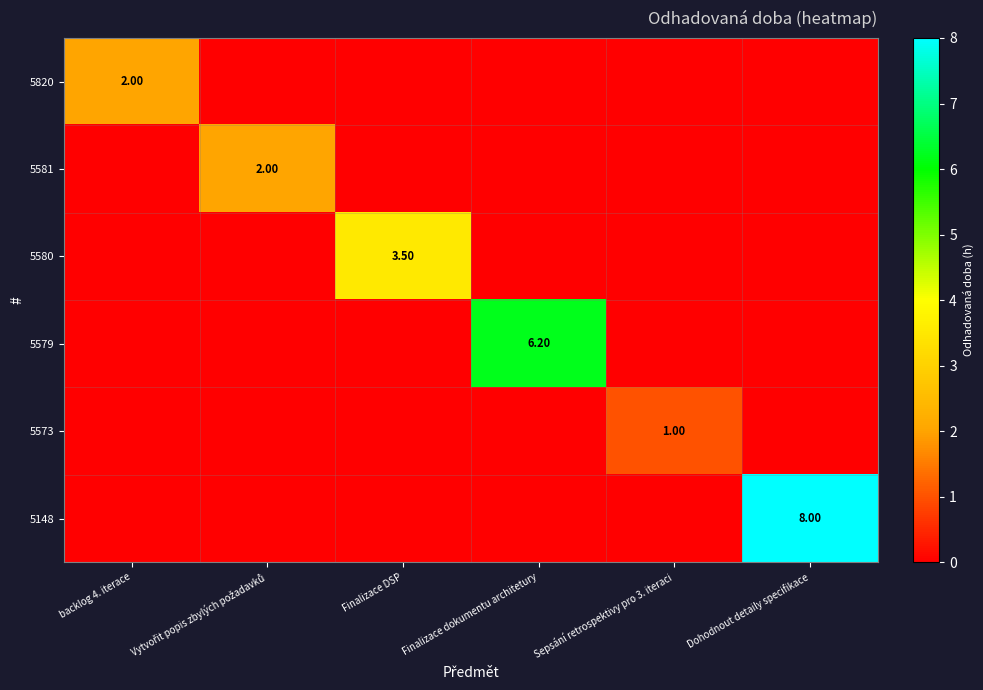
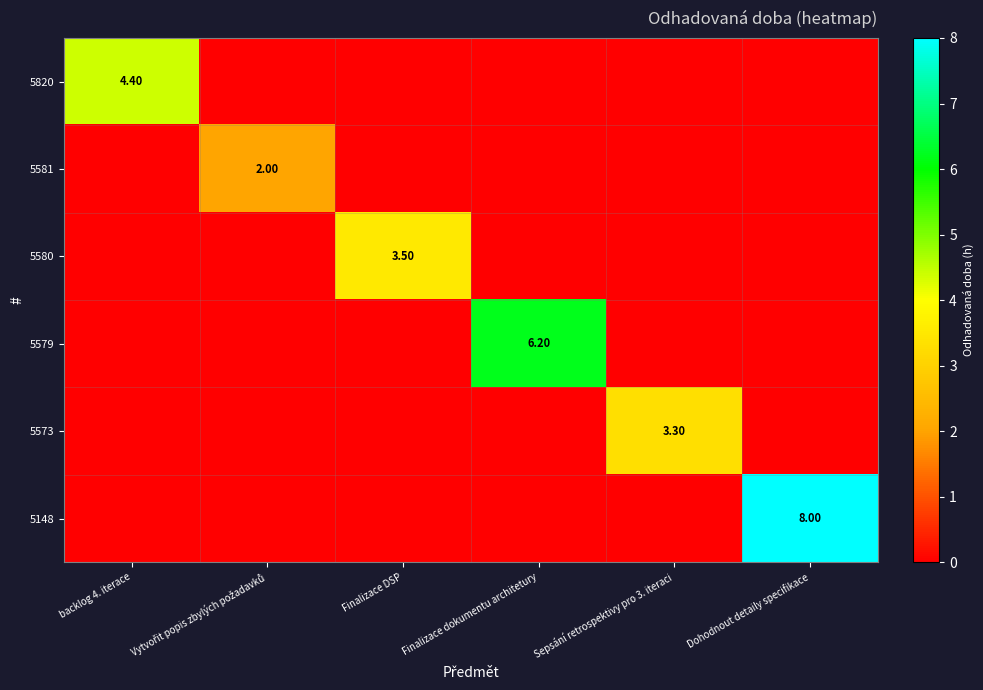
5820, backlog 4. iterace: 2.00 -> 4.40
5573, Sepsání retrospektivy pro 3. iteraci: 1.00 -> 3.30
